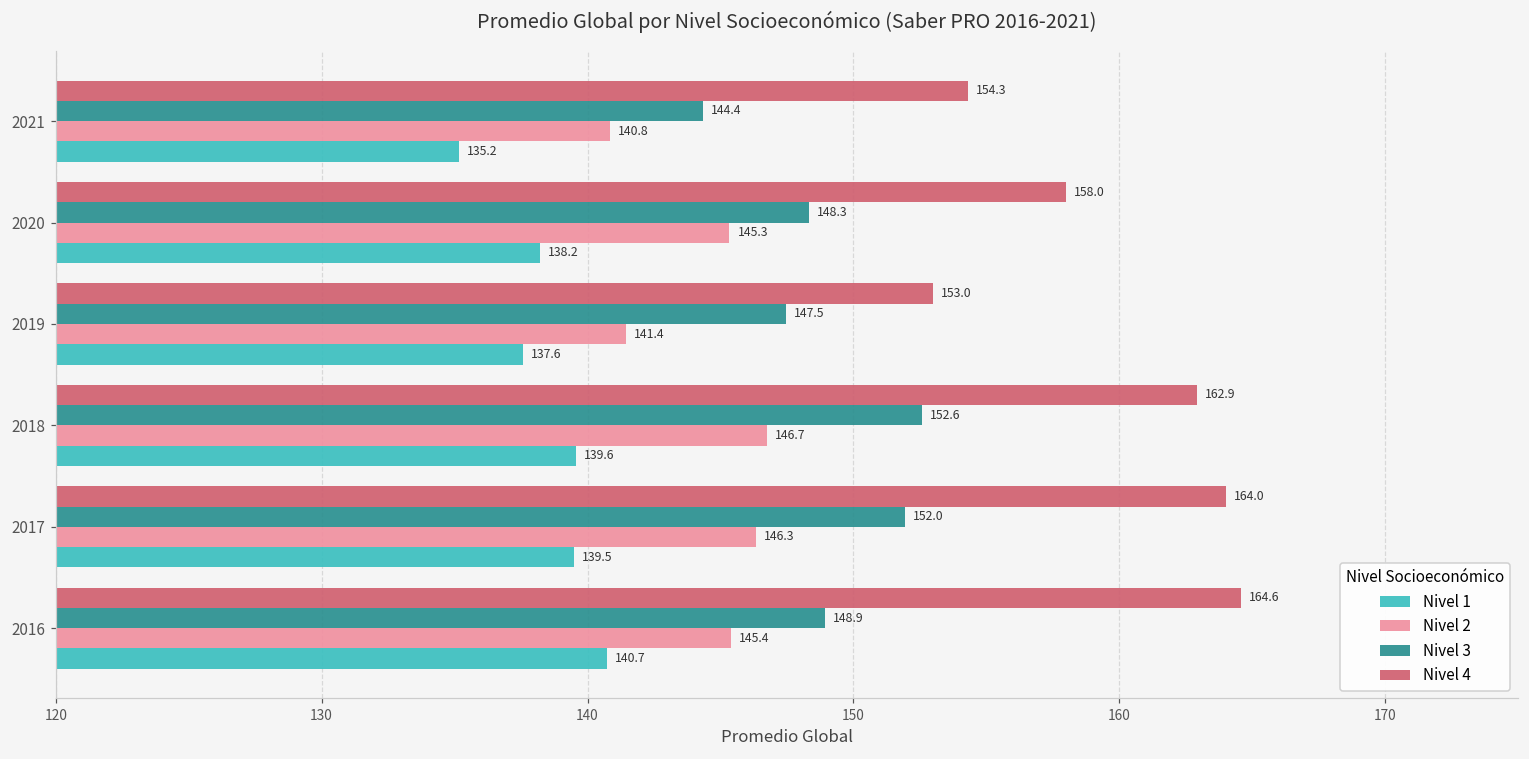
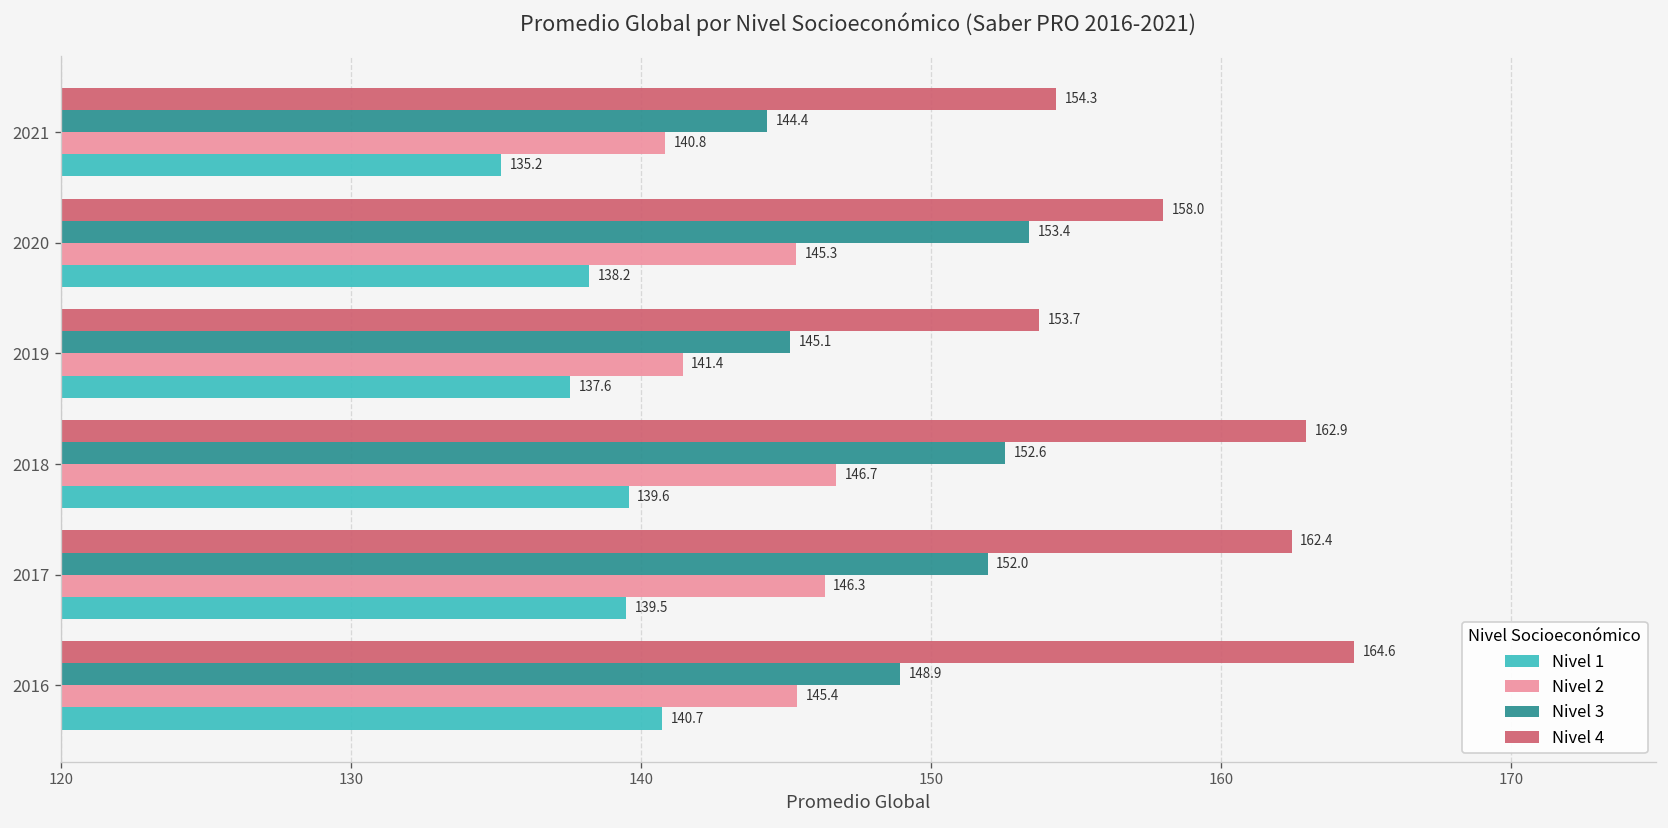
Nivel 3, 2020: 148.3 -> 153.4
Nivel 4, 2019: 153.0 -> 153.7
Nivel 3, 2019: 147.5 -> 145.1
Nivel 4, 2017: 164.0 -> 162.4
